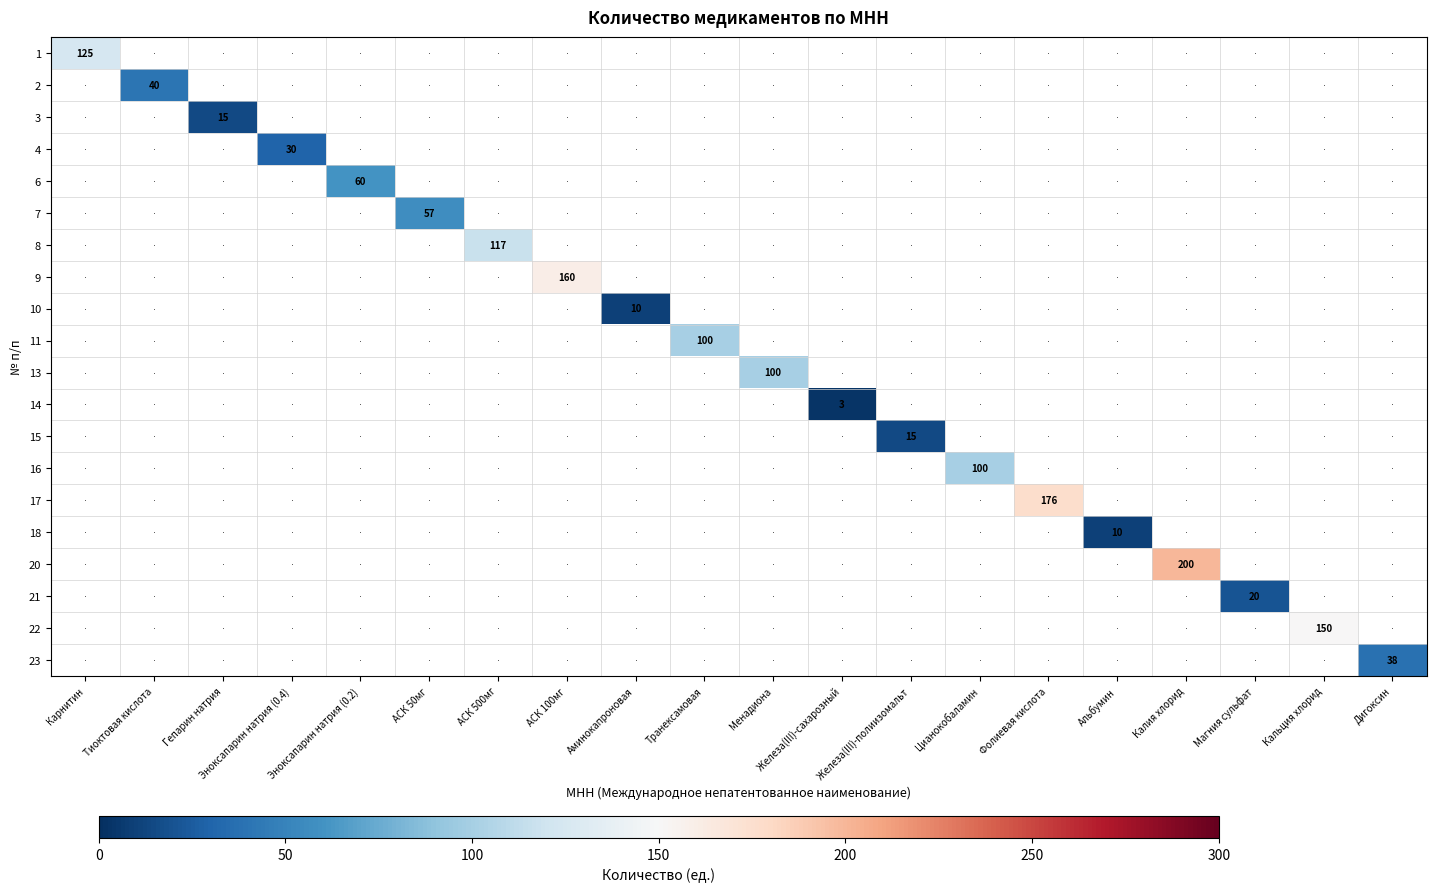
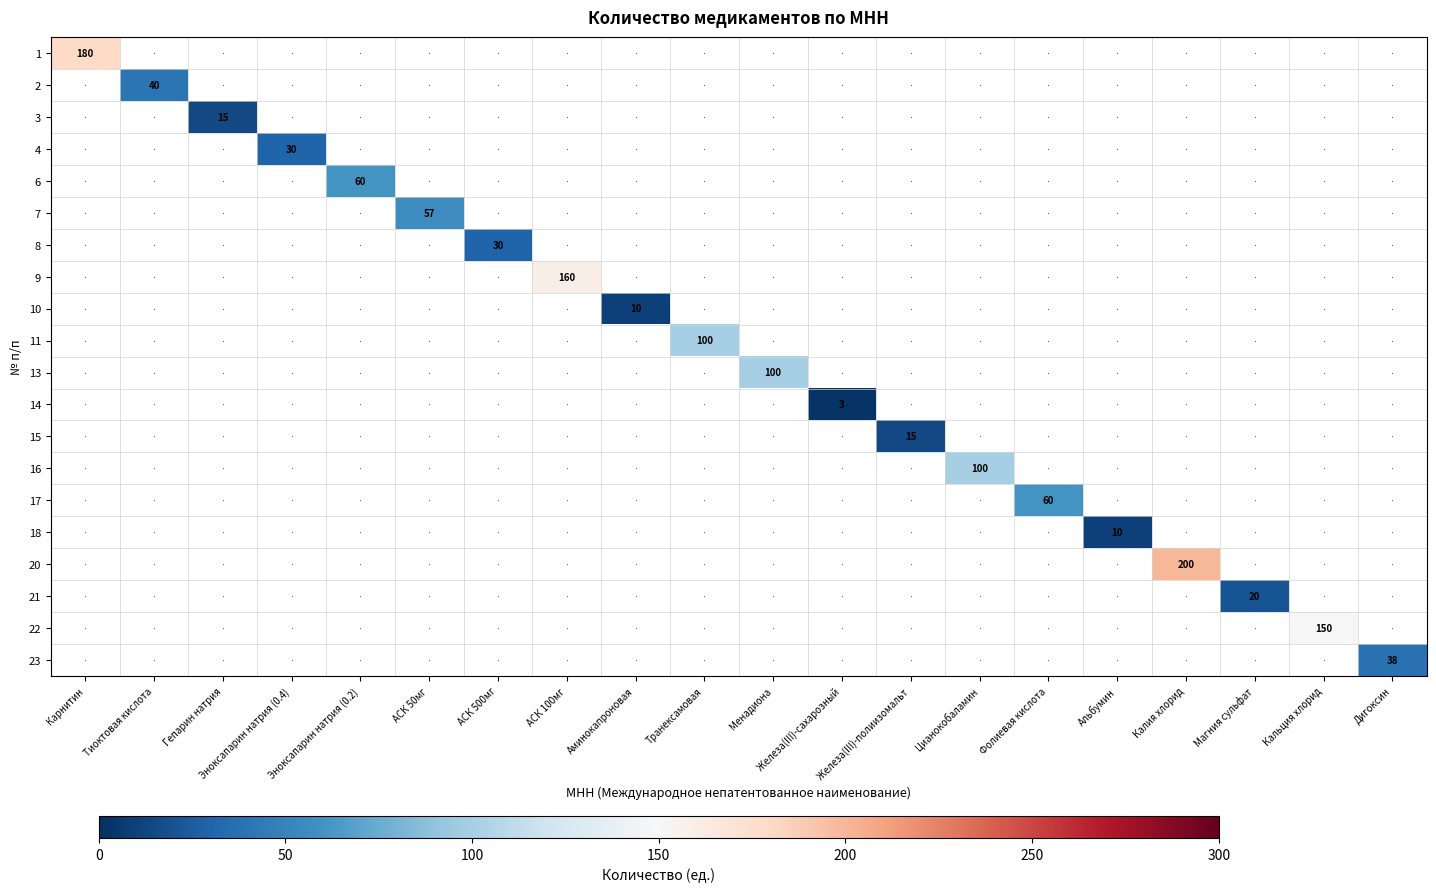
1, Карнитин: 125 -> 180
8, АСК 500мг: 117 -> 30
17, Фолиевая кислота: 176 -> 60
